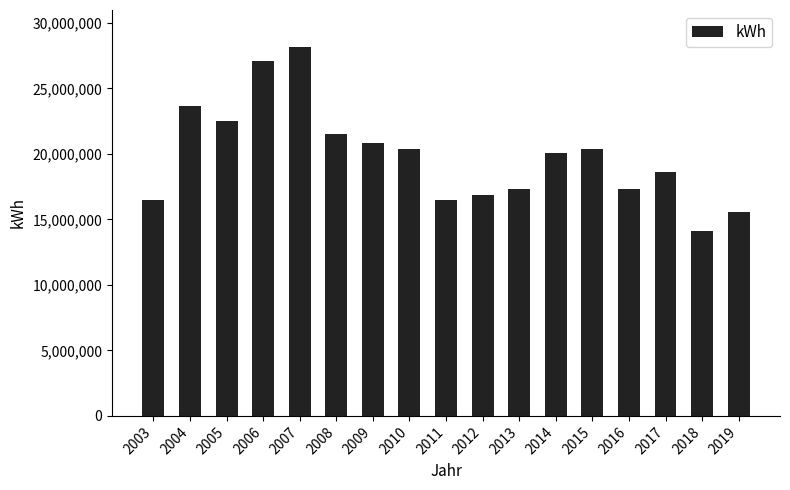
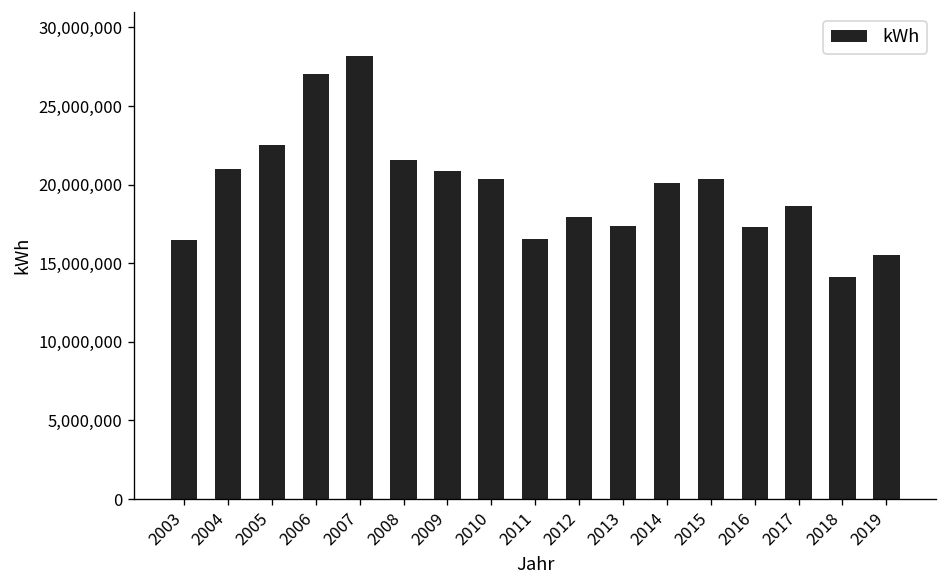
2004: 23,600,000 -> 21,000,000
2012: 16,900,000 -> 17,900,000
